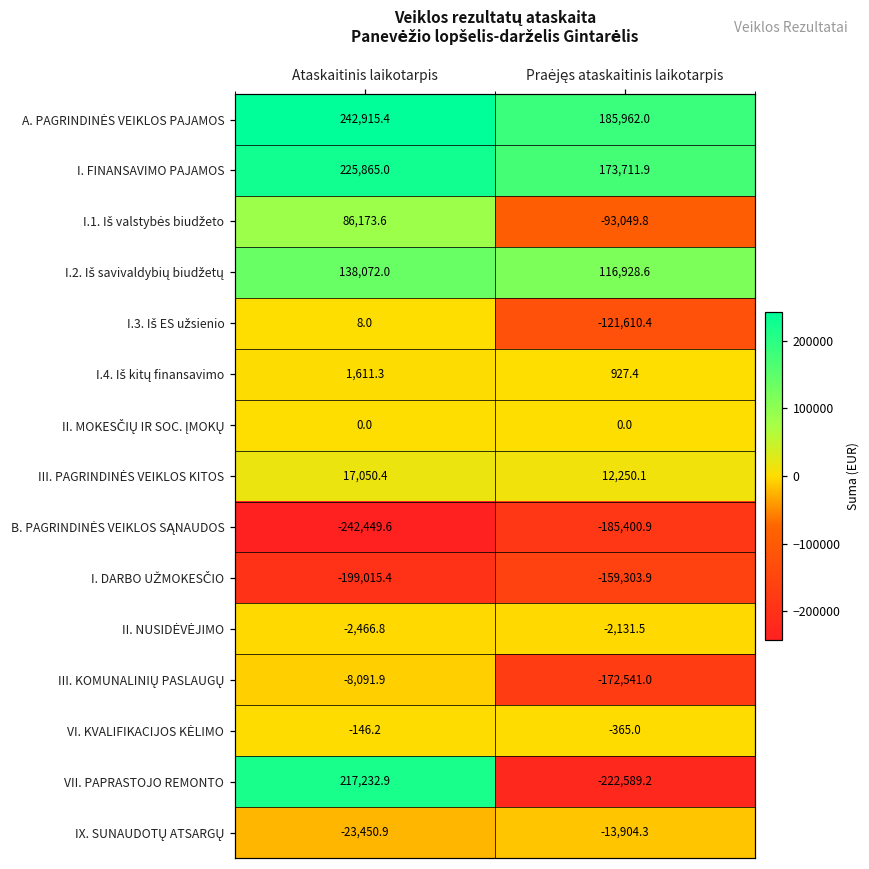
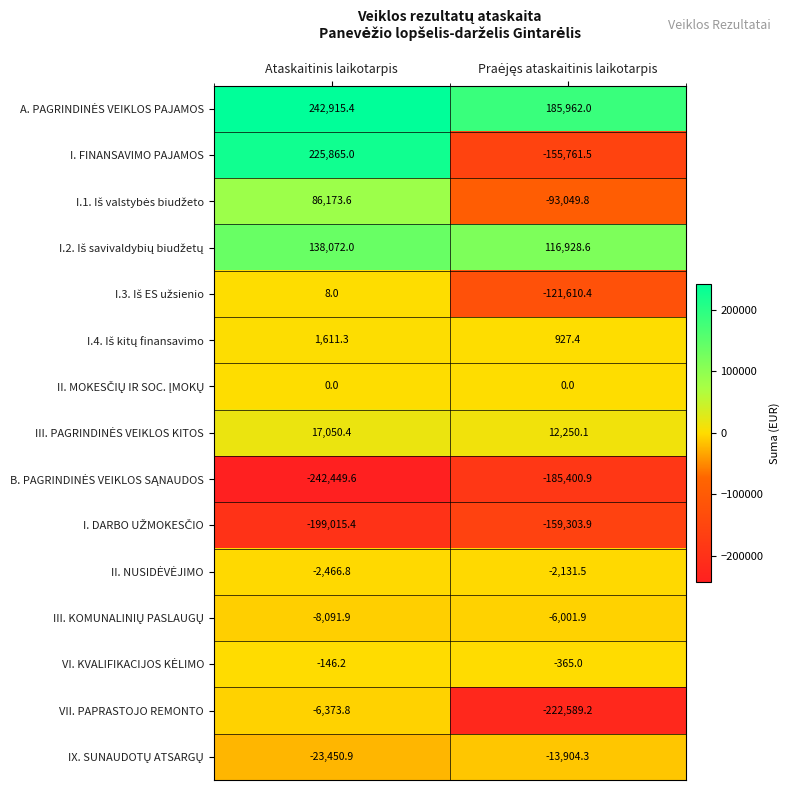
I. FINANSAVIMO PAJAMOS, Praėjęs ataskaitinis laikotarpis: 173,711.9 -> -155,761.5
III. KOMUNALINIŲ PASLAUGŲ, Praėjęs ataskaitinis laikotarpis: -172,541.0 -> -6,001.9
VII. PAPRASTOJO REMONTO, Ataskaitinis laikotarpis: 217,232.9 -> -6,373.8
